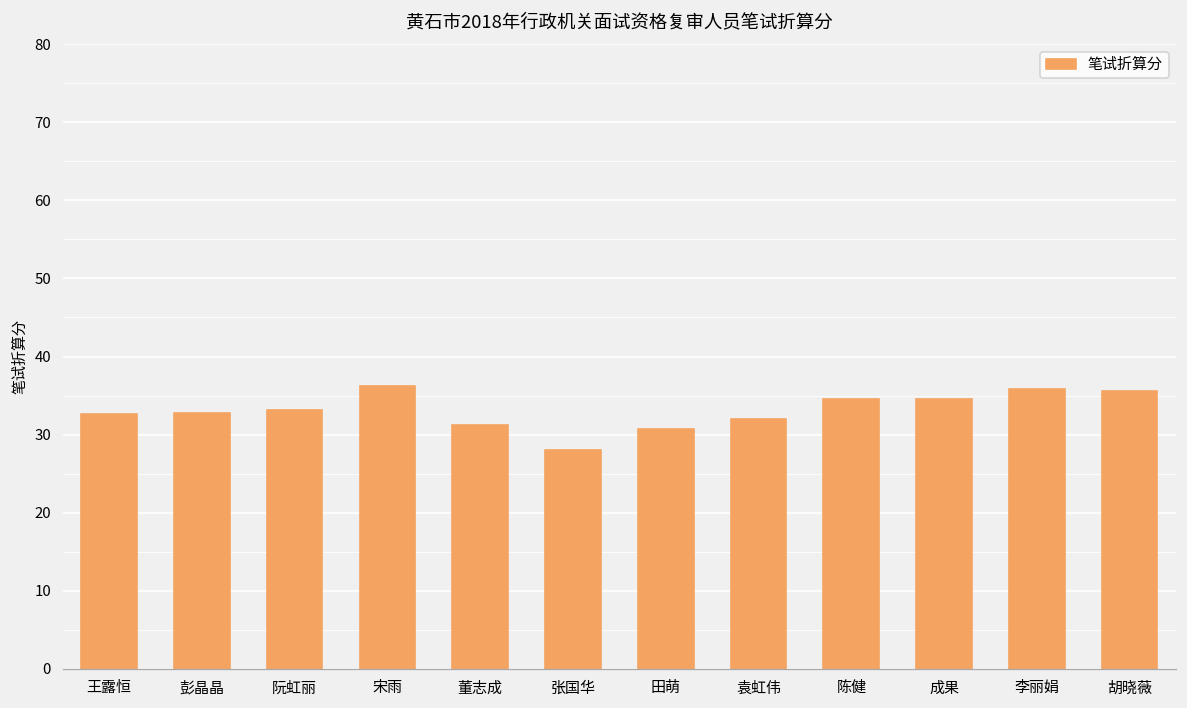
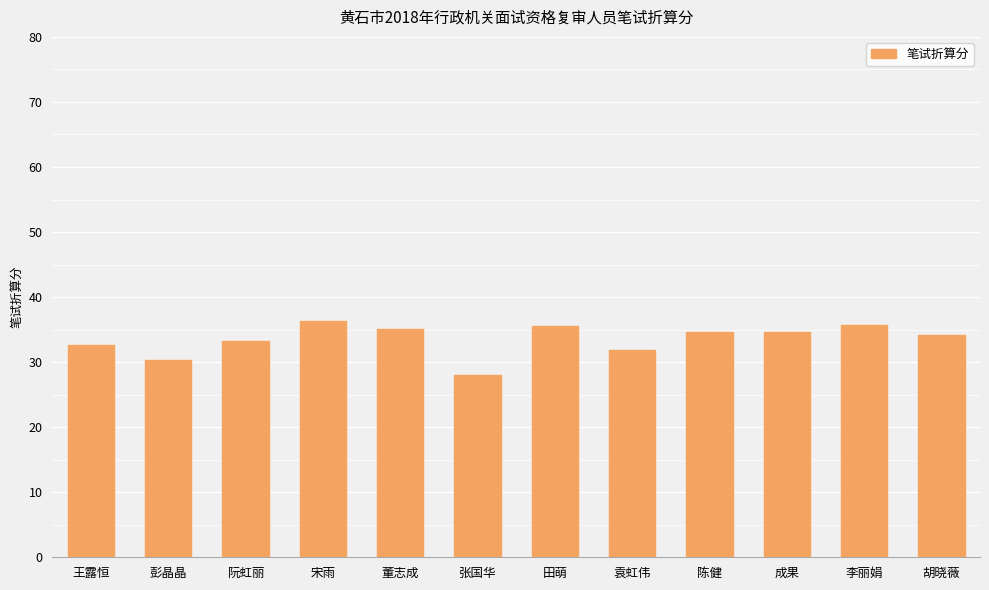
彭晶晶: 33 -> 30
董志成: 31 -> 35
田萌: 31 -> 36
胡晓薇: 36 -> 34
